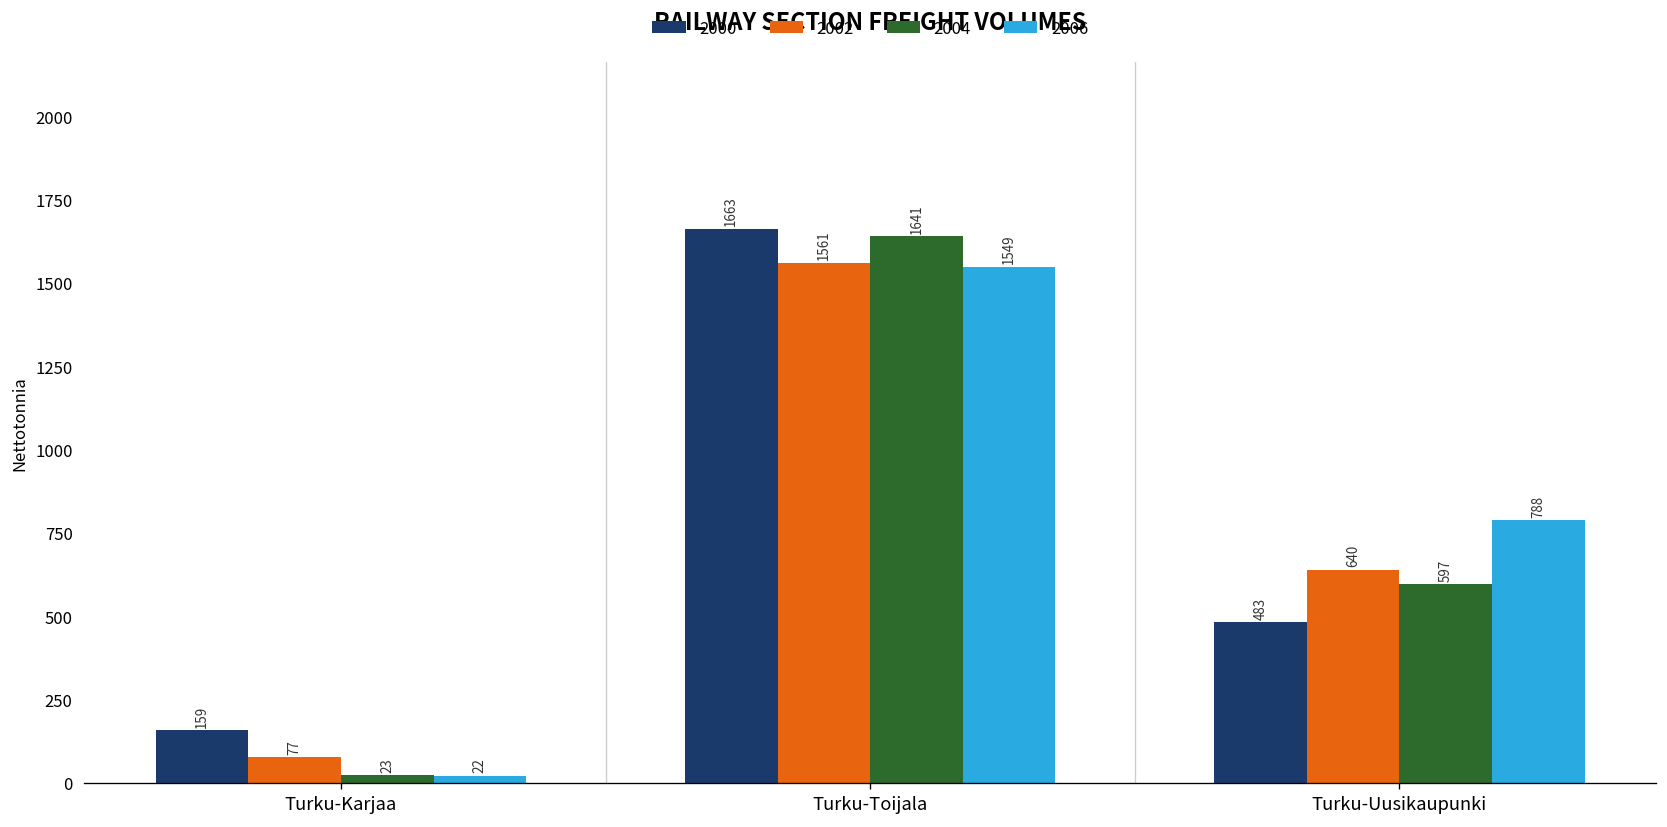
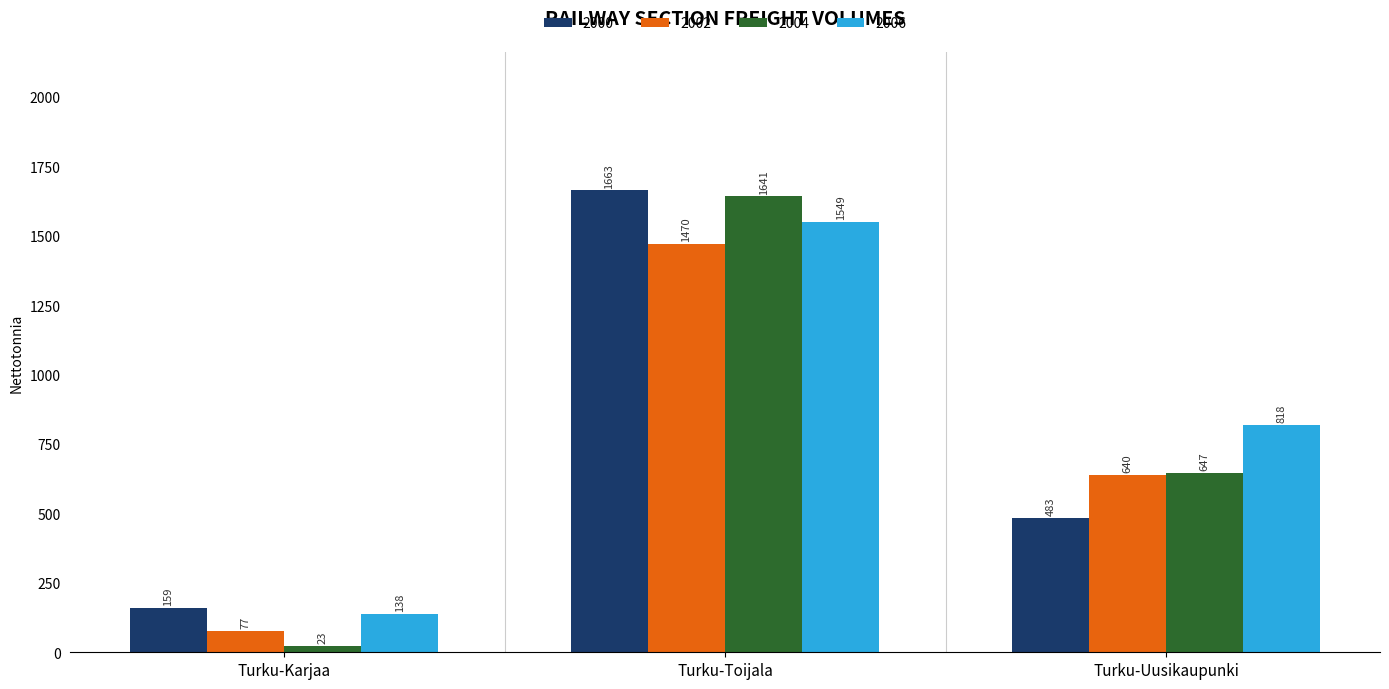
2006, Turku-Karjaa: 22 -> 138
2002, Turku-Toijala: 1561 -> 1470
2004, Turku-Uusikaupunki: 597 -> 647
2006, Turku-Uusikaupunki: 788 -> 818
